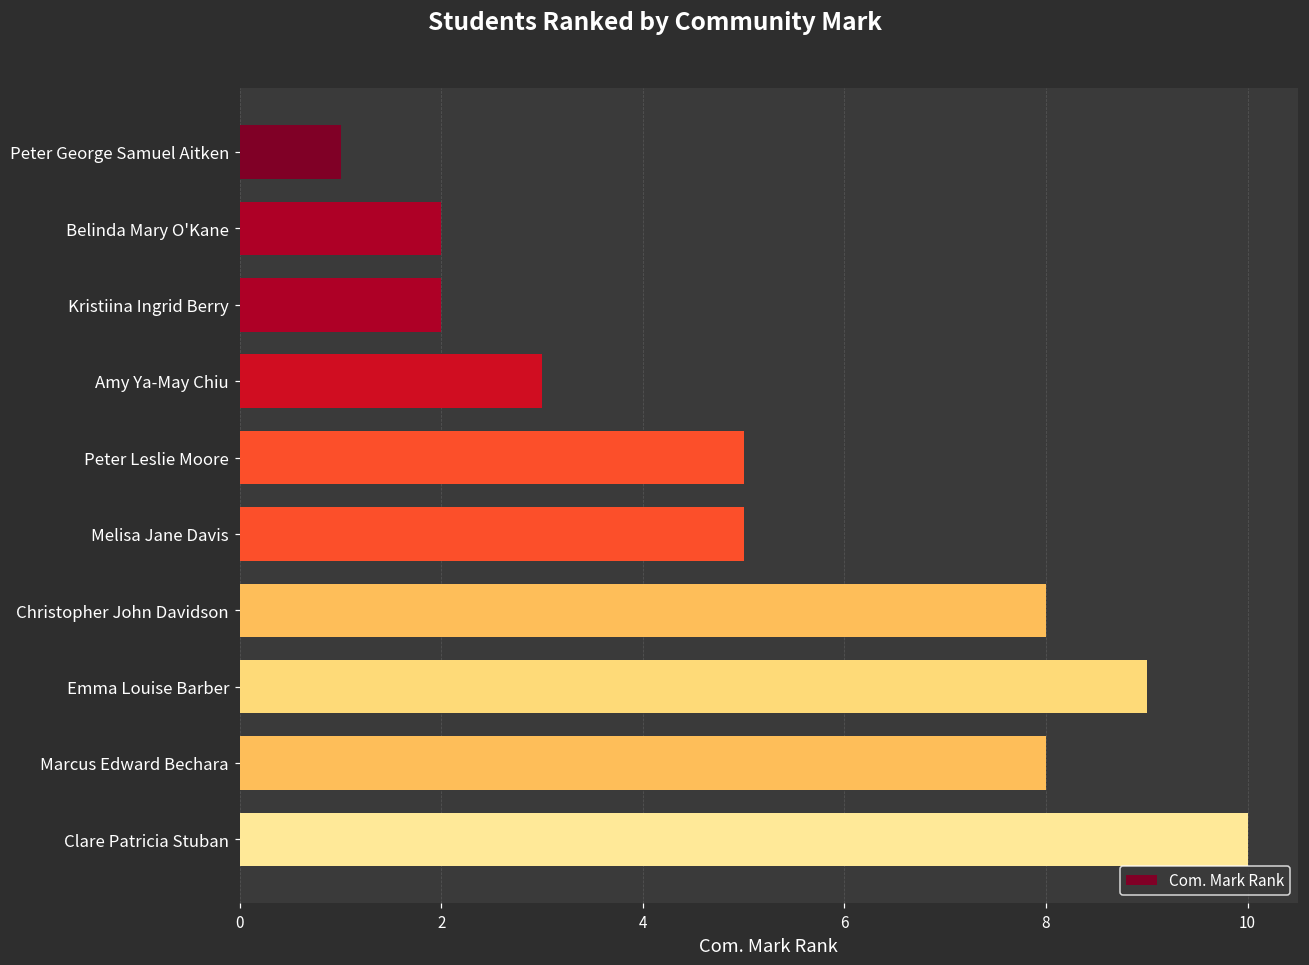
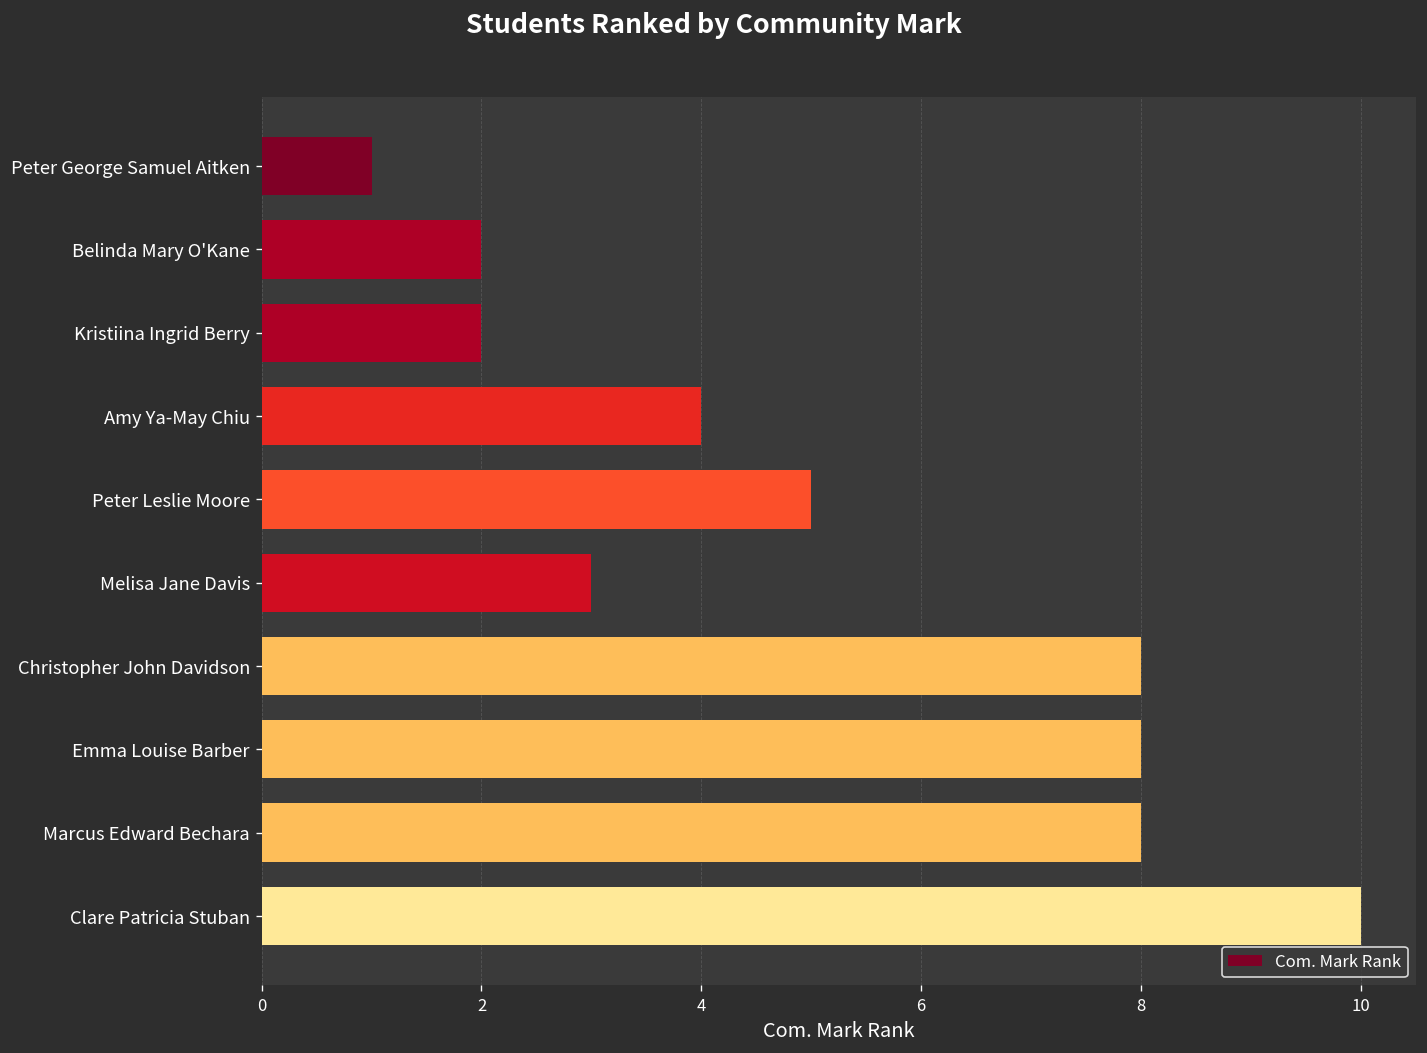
Amy Ya-May Chiu: 3 -> 4
Melisa Jane Davis: 5 -> 3
Emma Louise Barber: 9 -> 8
